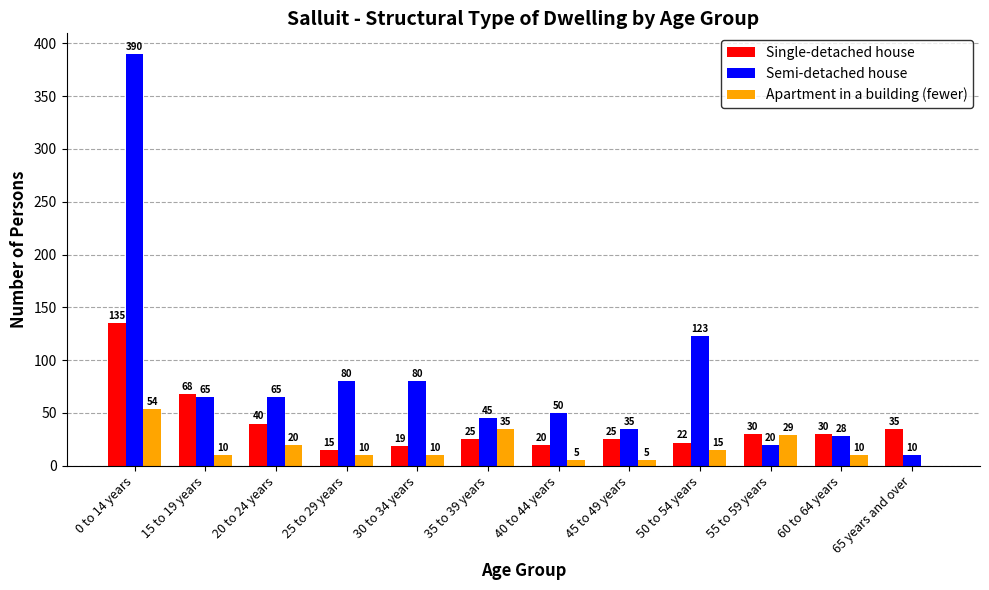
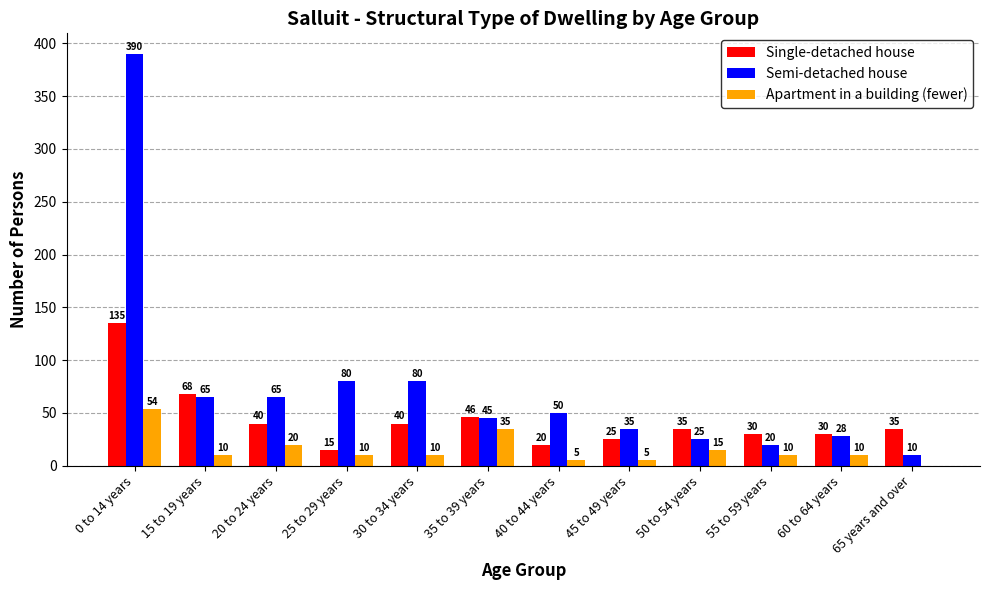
Single-detached house, 30 to 34 years: 19 -> 40
Single-detached house, 35 to 39 years: 25 -> 46
Single-detached house, 50 to 54 years: 22 -> 35
Semi-detached house, 50 to 54 years: 123 -> 25
Apartment in a building (fewer), 55 to 59 years: 29 -> 10
